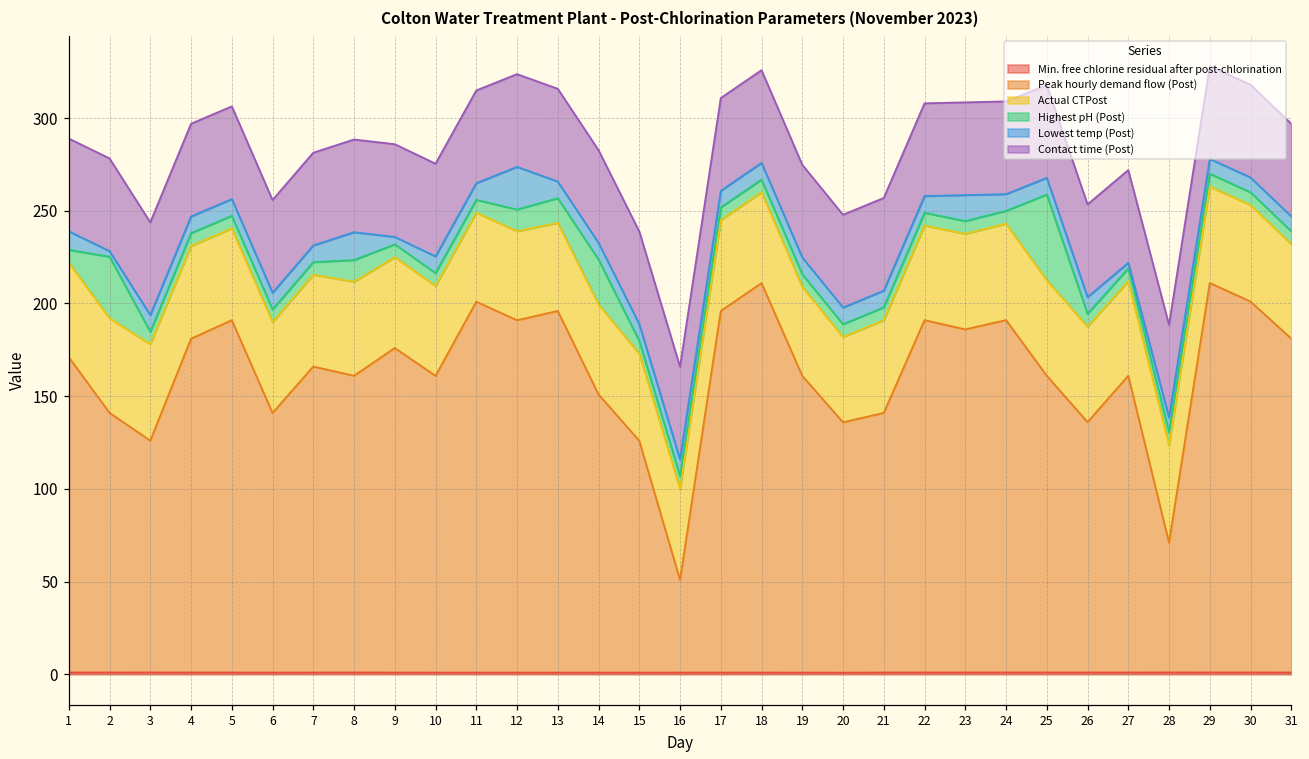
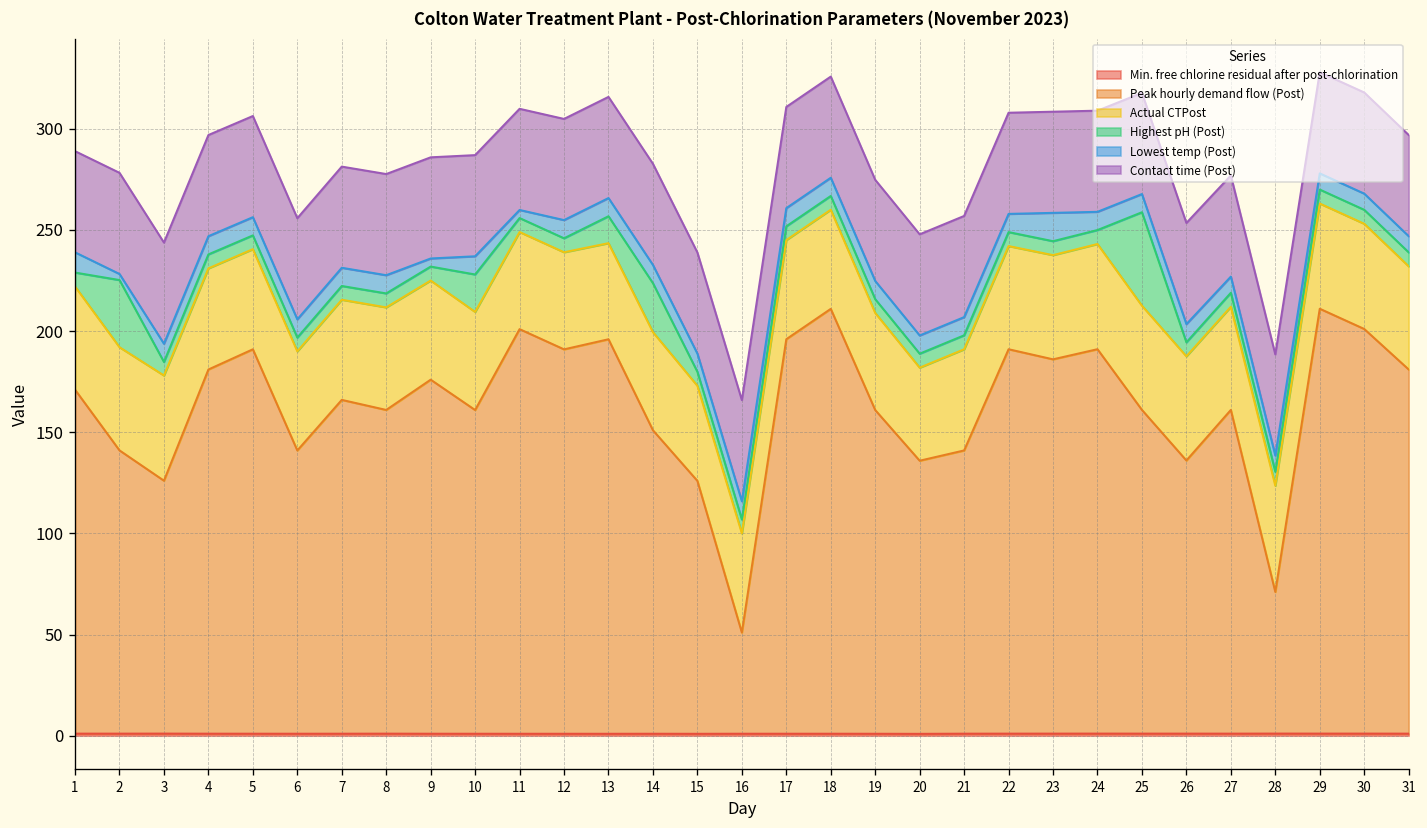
Highest pH (Post), 8: 12 -> 7
Lowest temp (Post), 8: 15 -> 9
Highest pH (Post), 10: 7 -> 19
Lowest temp (Post), 11: 9 -> 4
Highest pH (Post), 12: 12 -> 7
Lowest temp (Post), 12: 23 -> 9
Lowest temp (Post), 27: 3 -> 8
